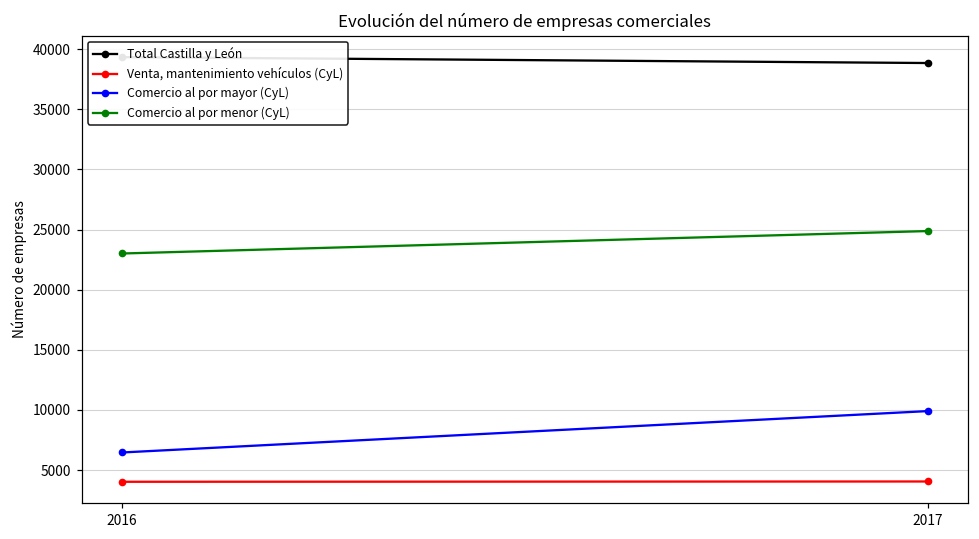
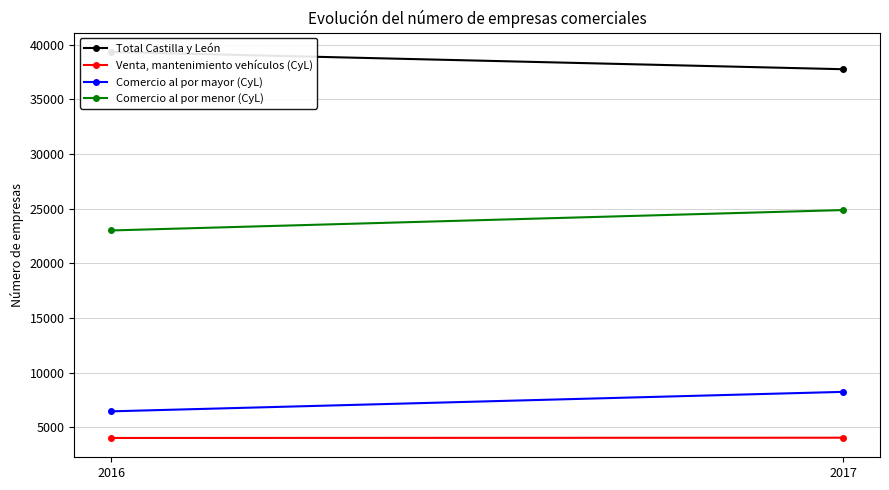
Total Castilla y León, 2017: 38800 -> 37700
Comercio al por mayor (CyL), 2017: 9900 -> 8300
